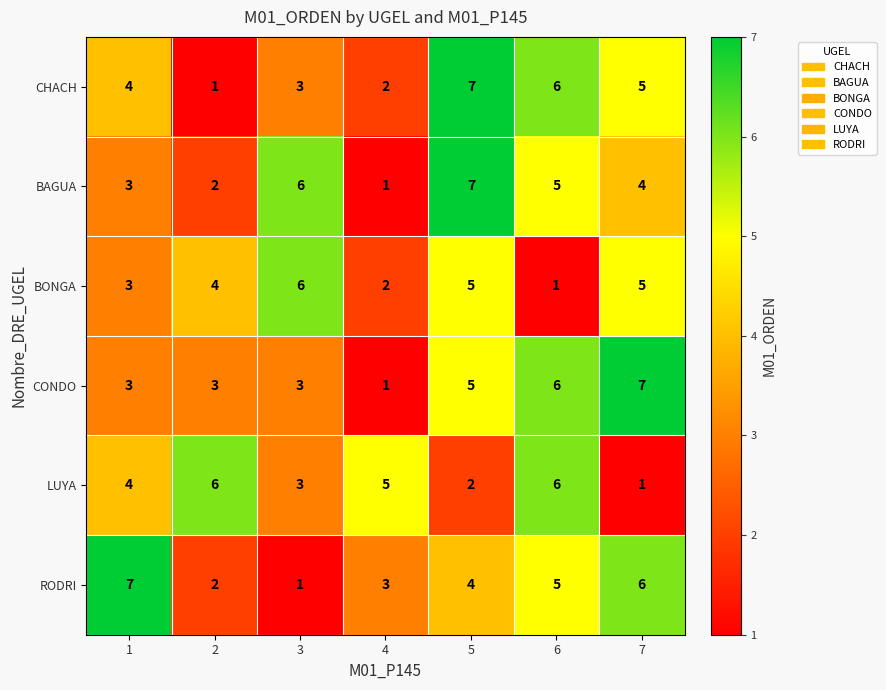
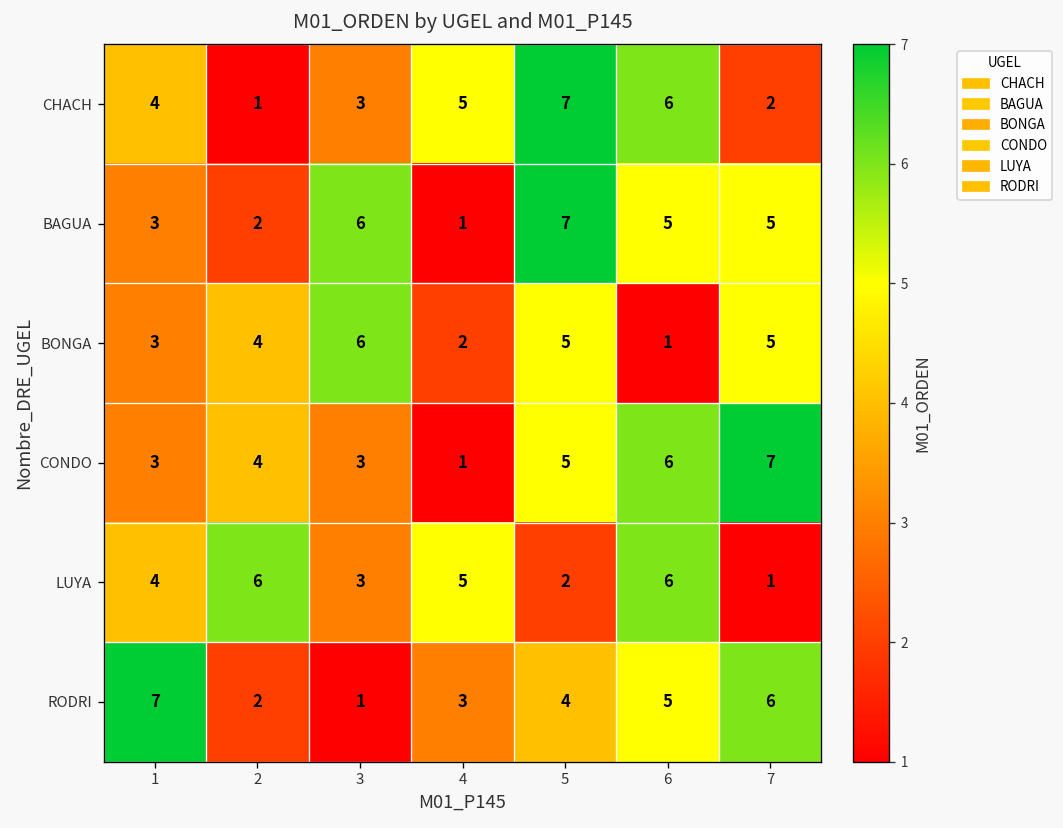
CHACH, 4: 2 -> 5
CHACH, 7: 5 -> 2
BAGUA, 7: 4 -> 5
CONDO, 2: 3 -> 4
